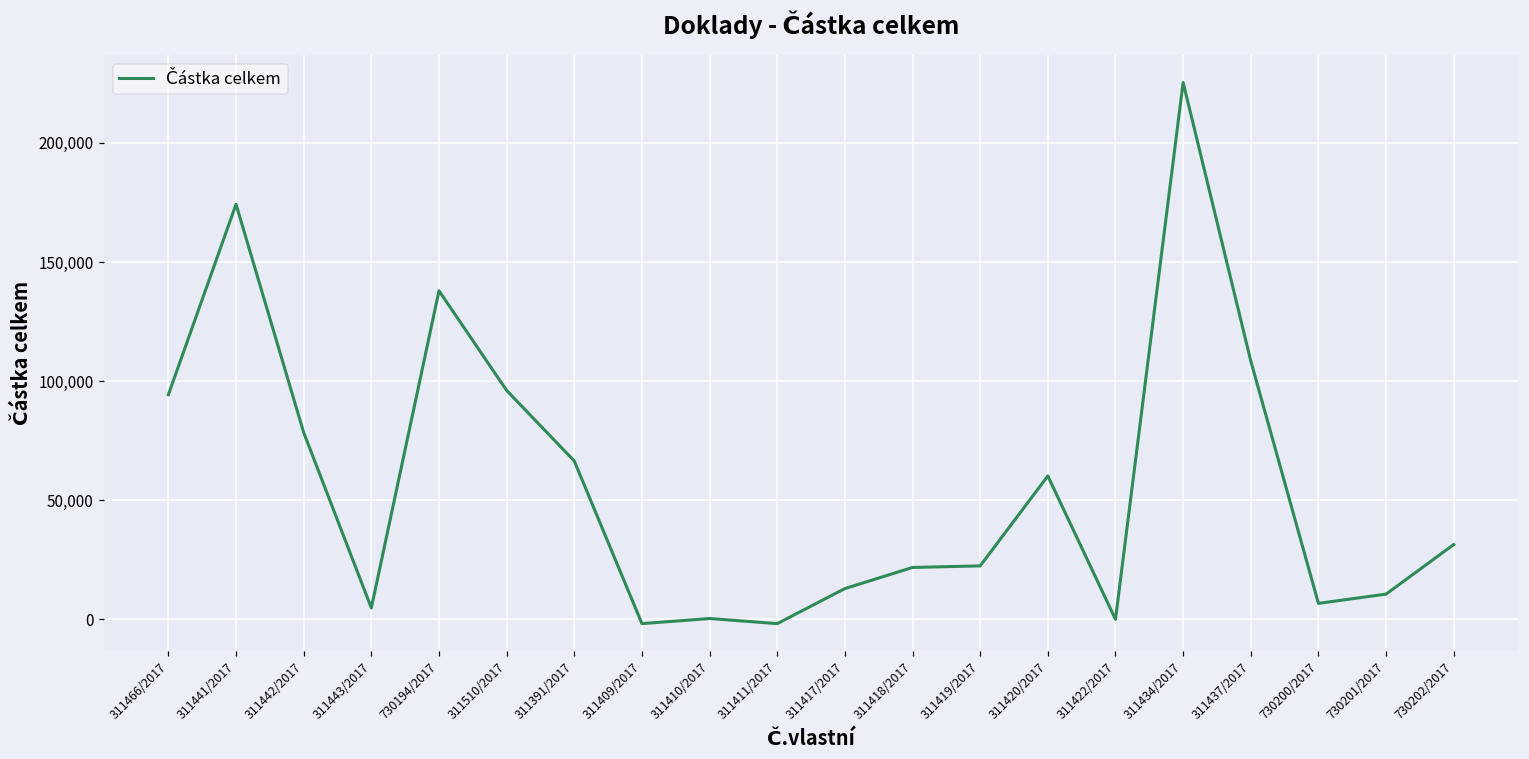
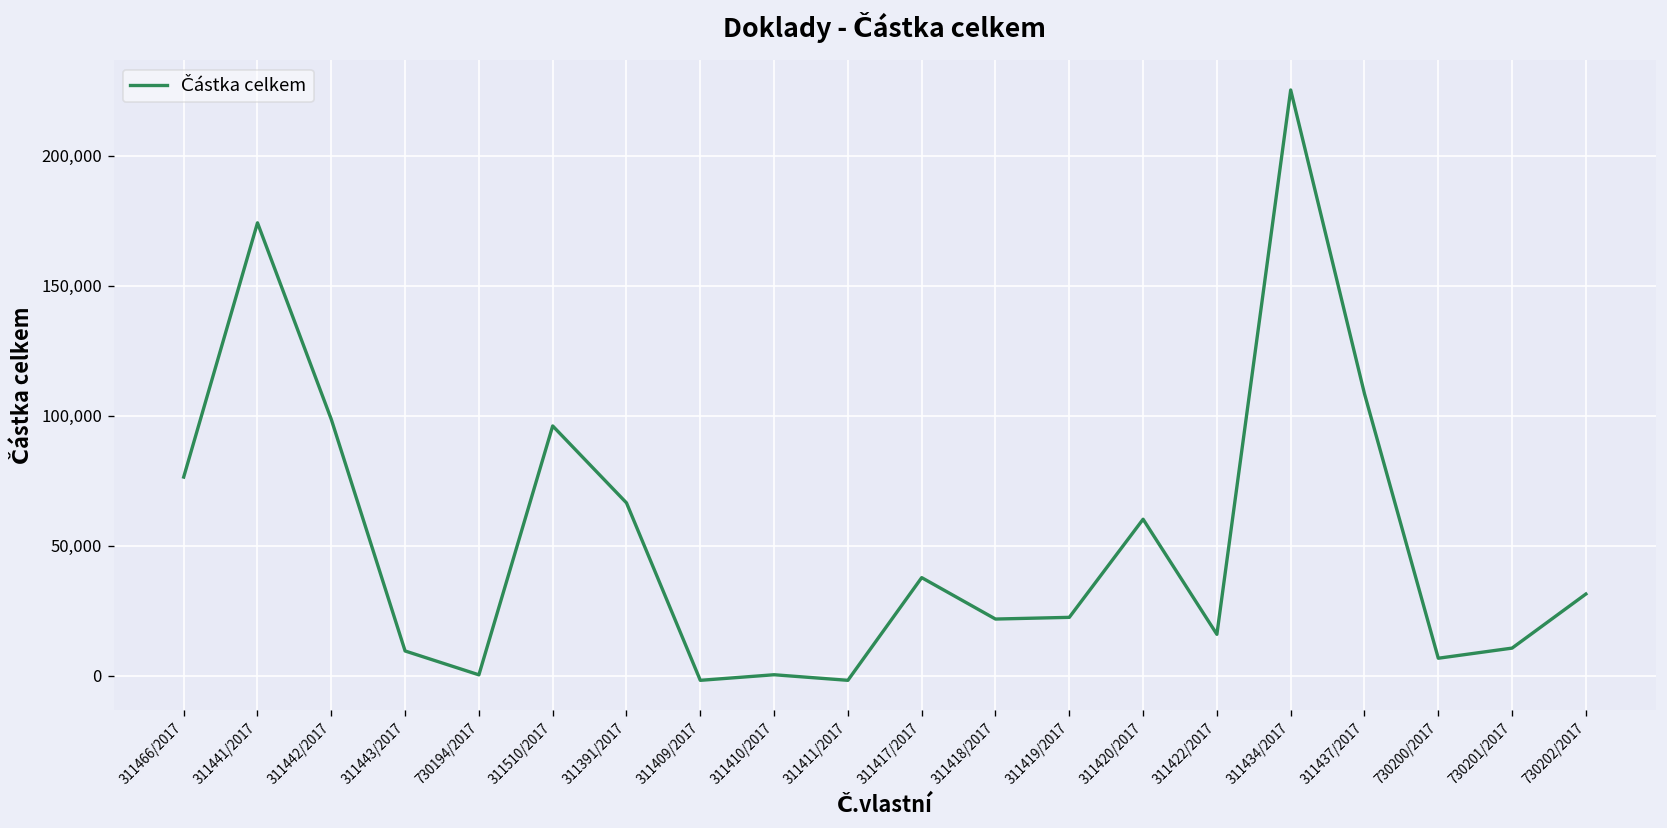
311466/2017: 94,000 -> 76,000
311442/2017: 78,000 -> 99,000
311443/2017: 5,000 -> 9,000
730194/2017: 138,000 -> 0
311417/2017: 13,000 -> 38,000
311422/2017: 0 -> 16,000
